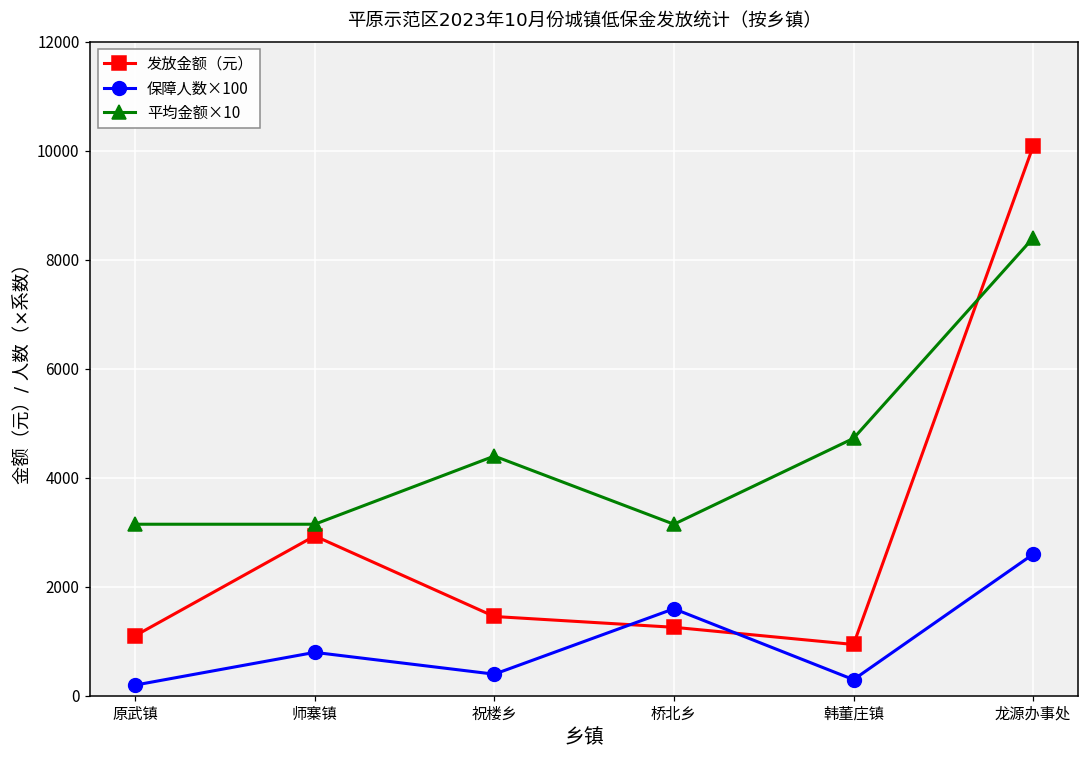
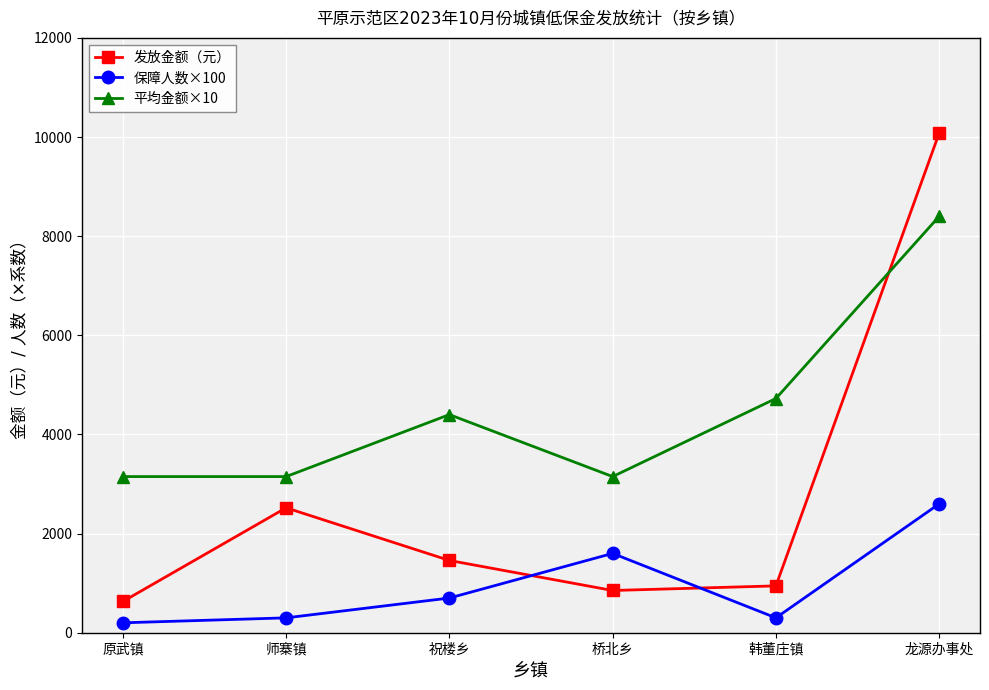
发放金额（元）, 原武镇: 1100 -> 600
发放金额（元）, 师寨镇: 2900 -> 2500
保障人数×100, 师寨镇: 800 -> 300
保障人数×100, 祝楼乡: 400 -> 700
发放金额（元）, 桥北乡: 1300 -> 900
